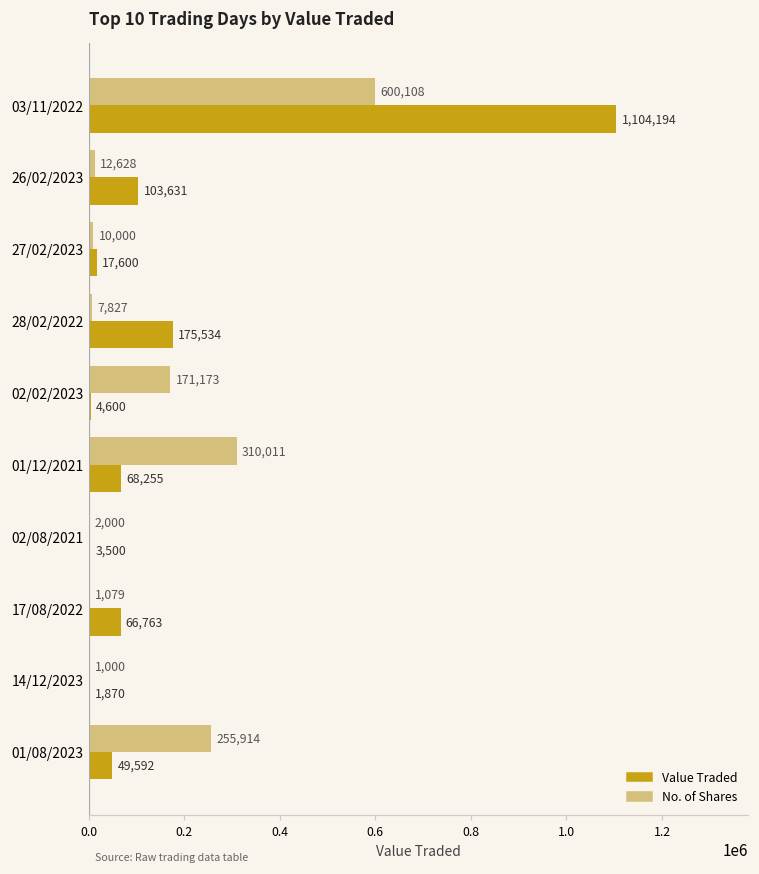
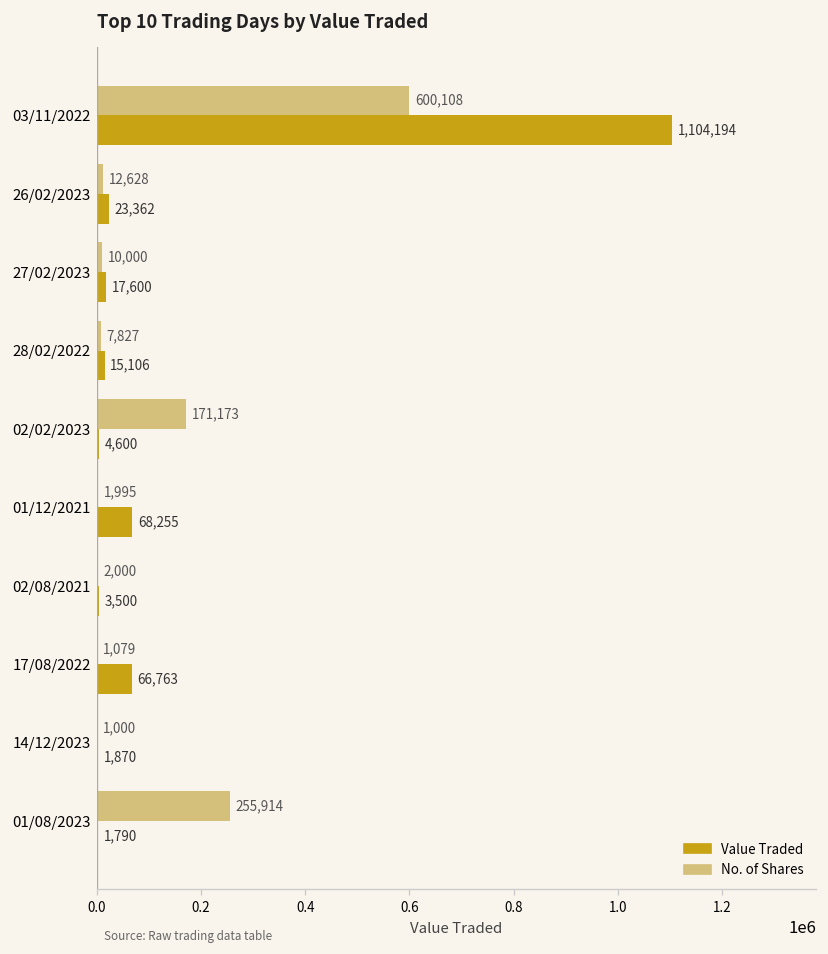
Value Traded, 26/02/2023: 103,631 -> 23,362
Value Traded, 28/02/2022: 175,534 -> 15,106
No. of Shares, 01/12/2021: 310,011 -> 1,995
Value Traded, 01/08/2023: 49,592 -> 1,790
